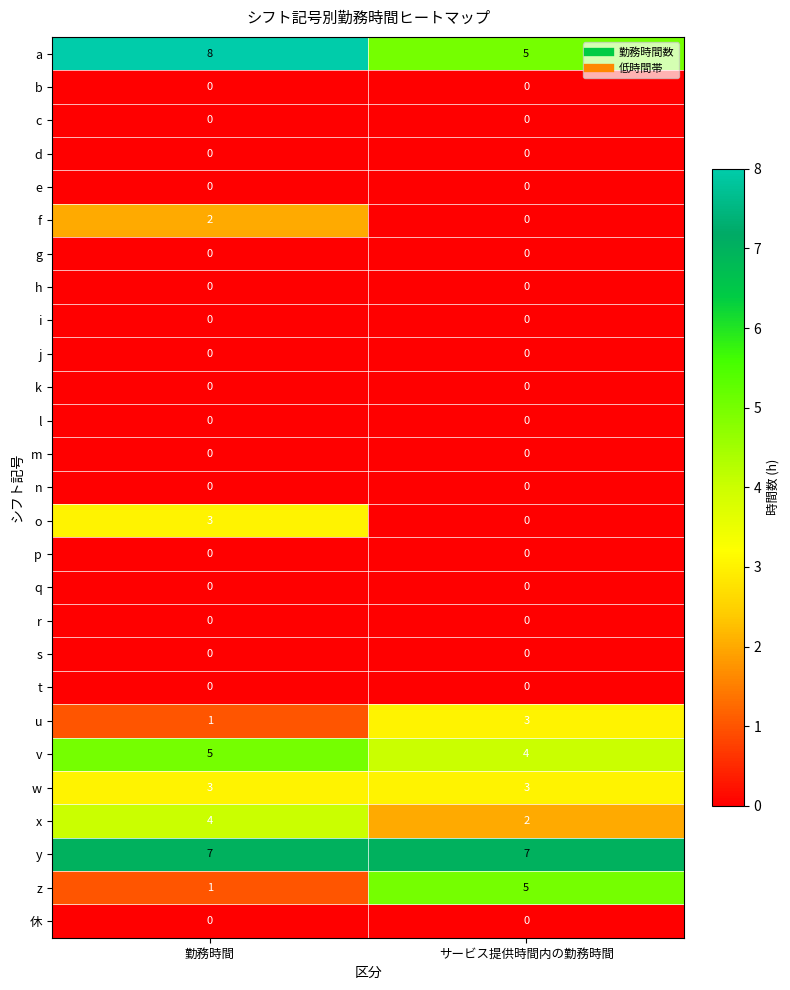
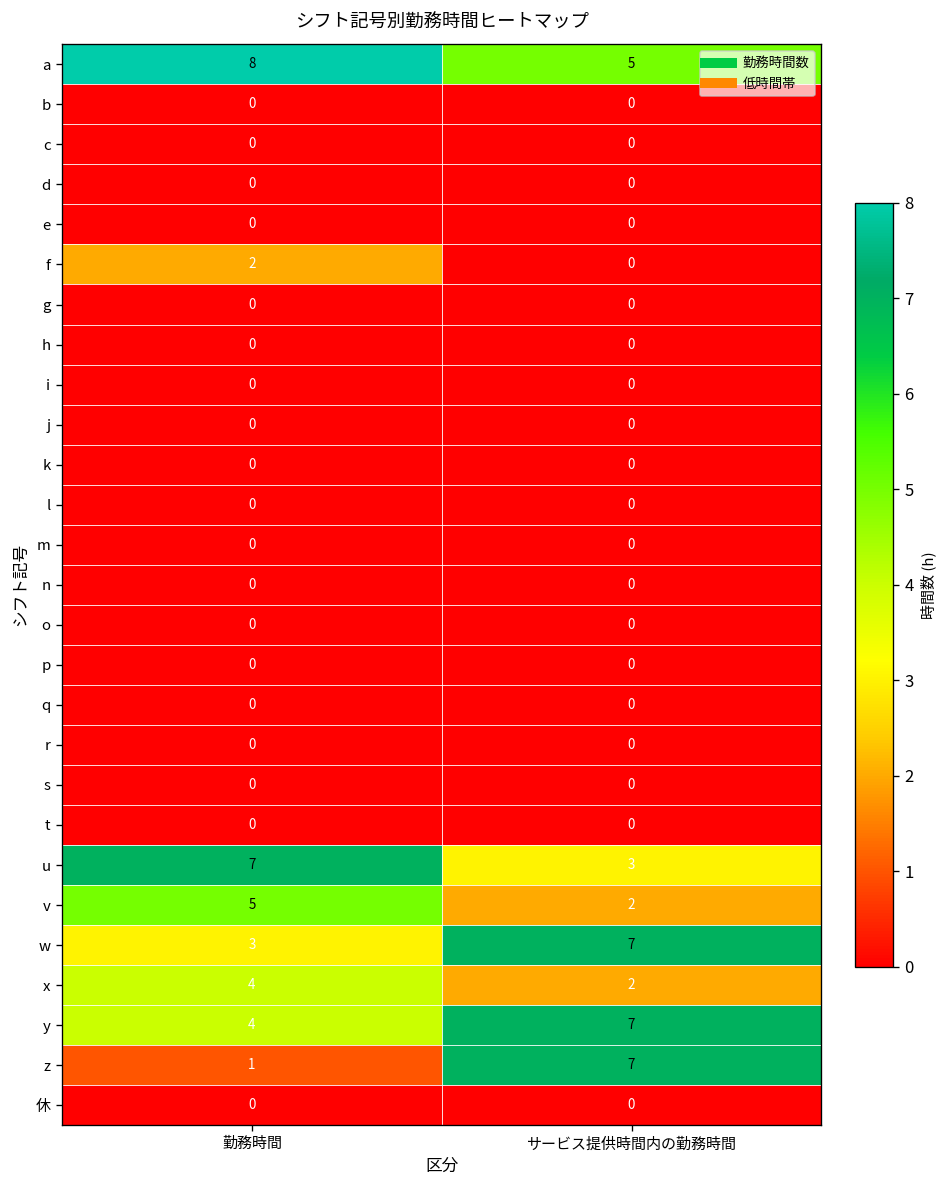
o, 勤務時間: 3 -> 0
u, 勤務時間: 1 -> 7
v, サービス提供時間内の勤務時間: 4 -> 2
w, サービス提供時間内の勤務時間: 3 -> 7
y, 勤務時間: 7 -> 4
z, サービス提供時間内の勤務時間: 5 -> 7
